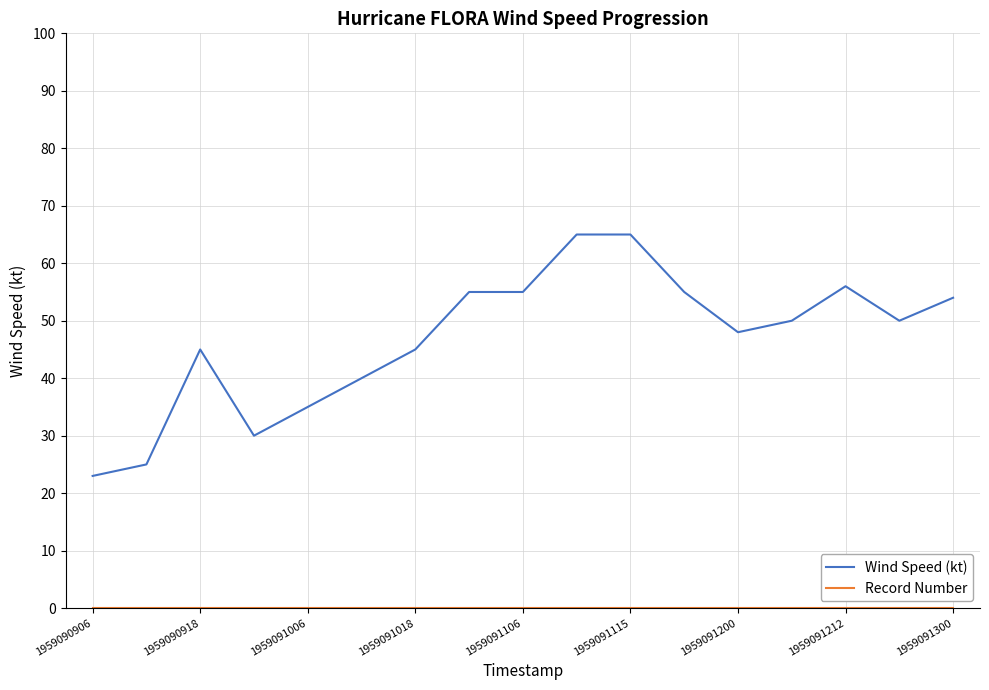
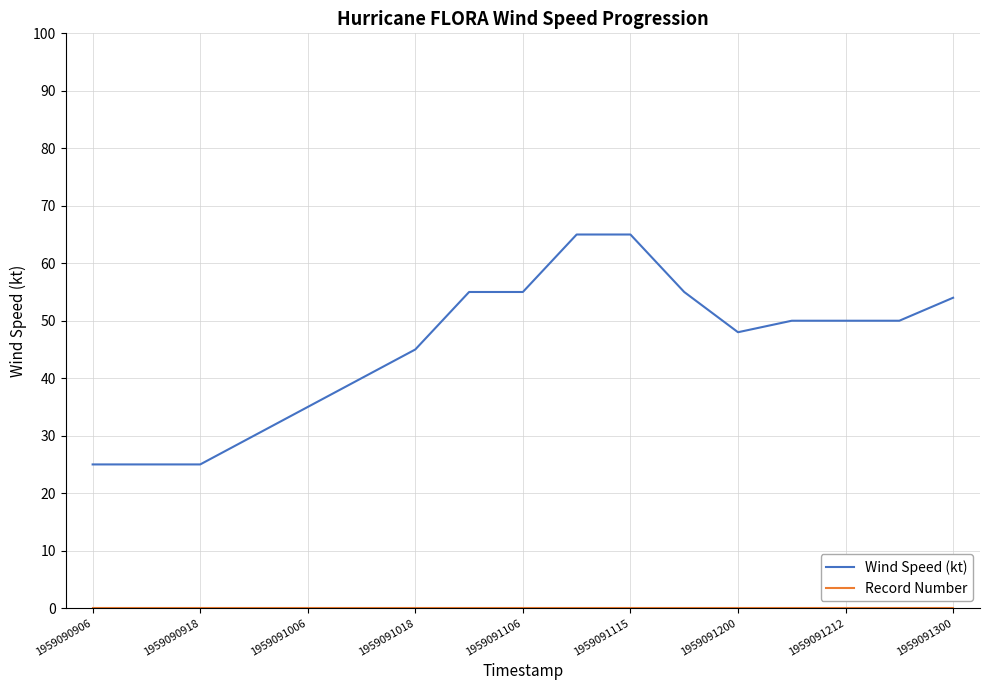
Wind Speed (kt), 1959090906: 23 -> 25
Wind Speed (kt), 1959090918: 45 -> 25
Wind Speed (kt), 1959091212: 56 -> 50
